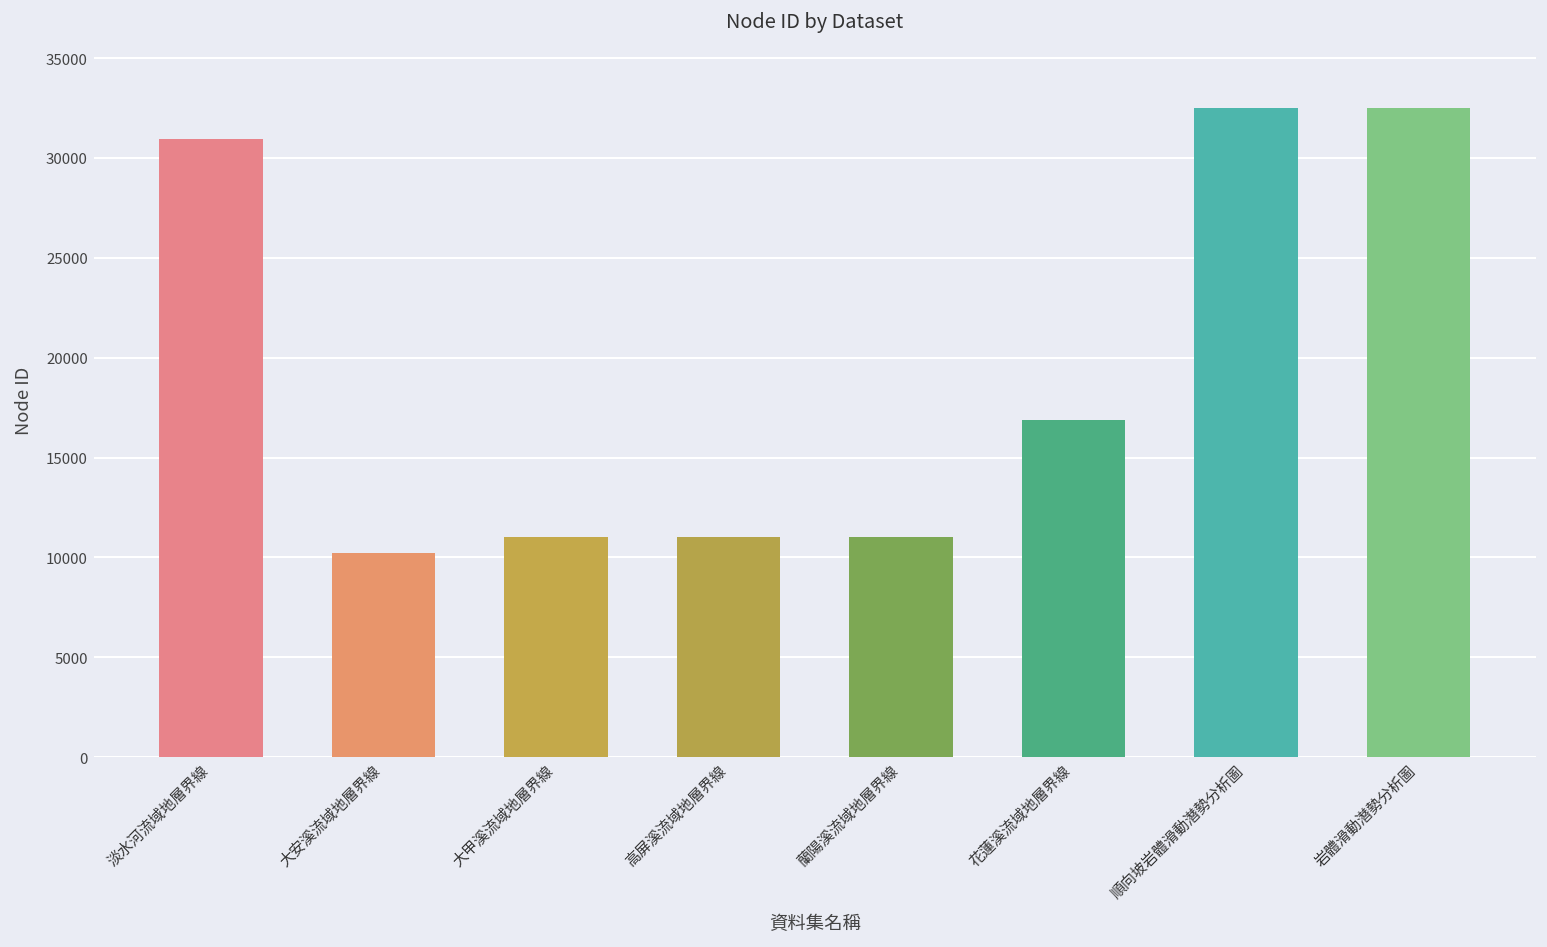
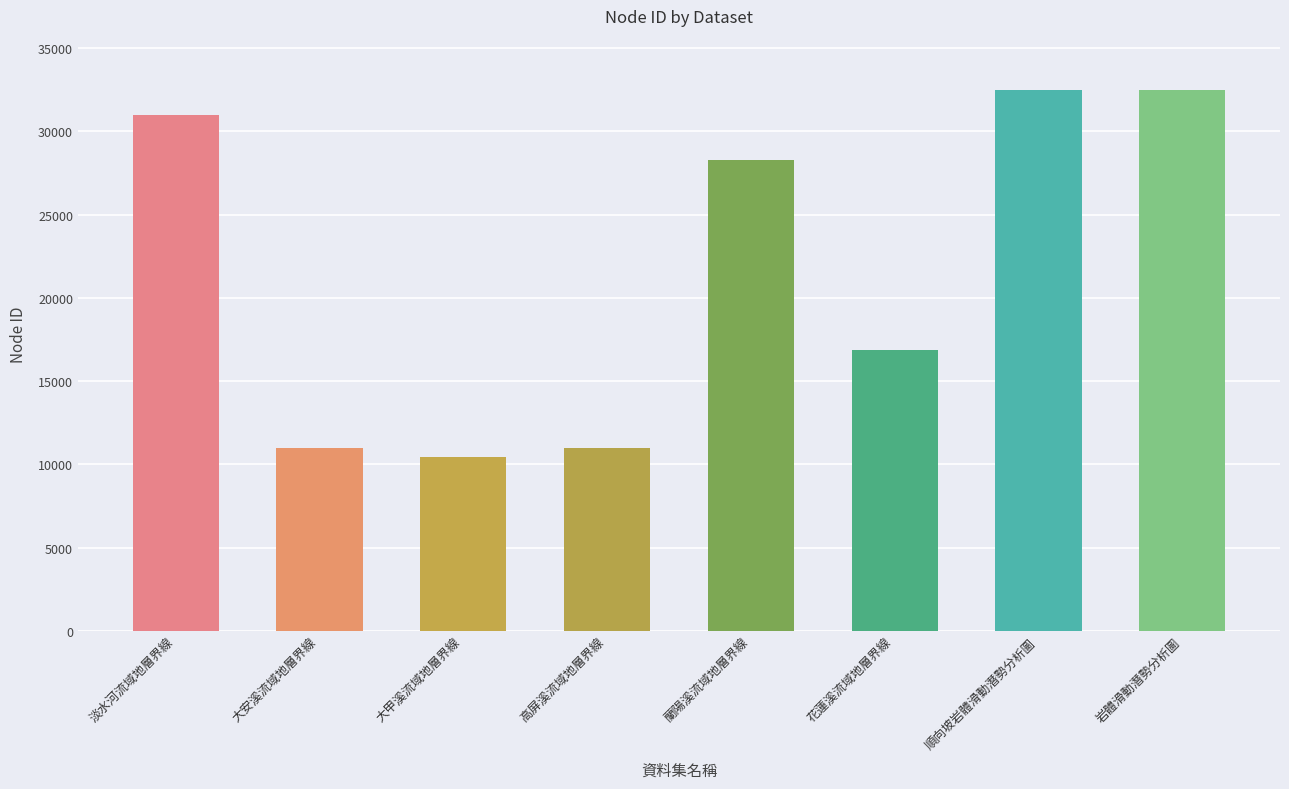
大安溪流域地層界線: 10200 -> 11000
大甲溪流域地層界線: 11000 -> 10400
蘭陽溪流域地層界線: 11000 -> 28300
